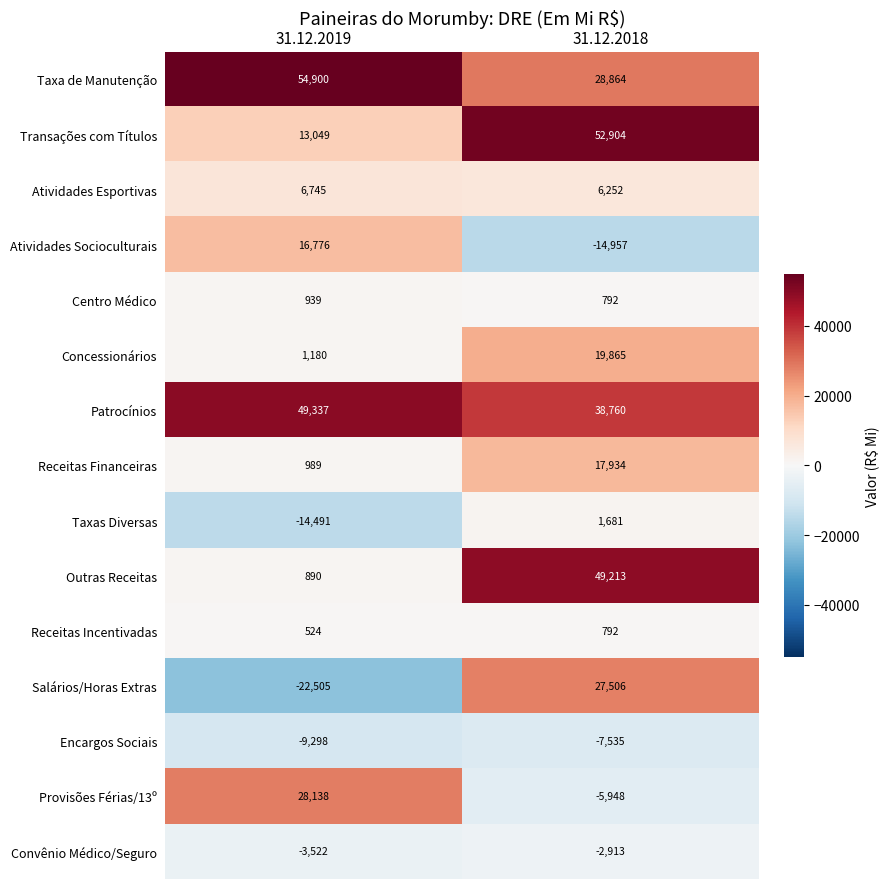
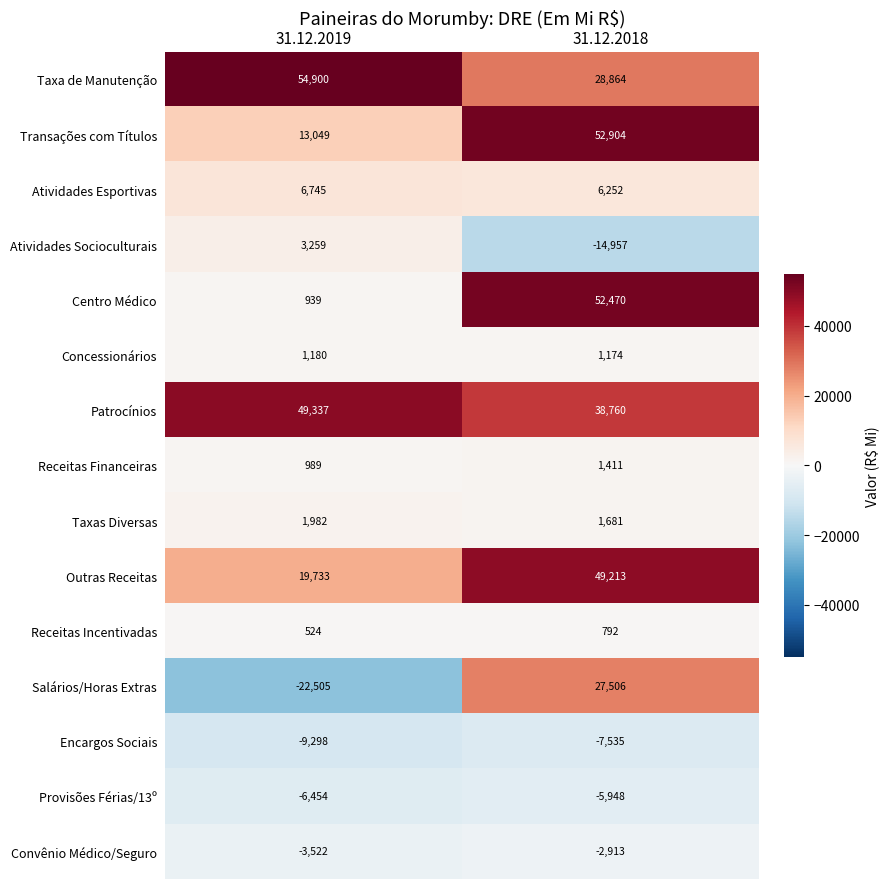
Atividades Socioculturais, 31.12.2019: 16,776 -> 3,259
Centro Médico, 31.12.2018: 792 -> 52,470
Concessionários, 31.12.2018: 19,865 -> 1,174
Receitas Financeiras, 31.12.2018: 17,934 -> 1,411
Taxas Diversas, 31.12.2019: -14,491 -> 1,982
Outras Receitas, 31.12.2019: 890 -> 19,733
Provisões Férias/13º, 31.12.2019: 28,138 -> -6,454
